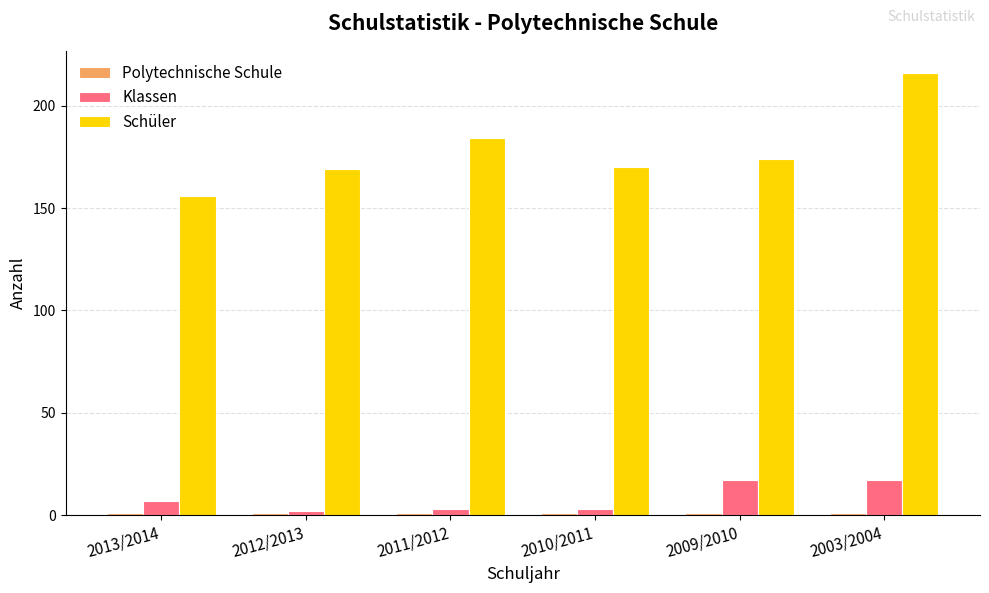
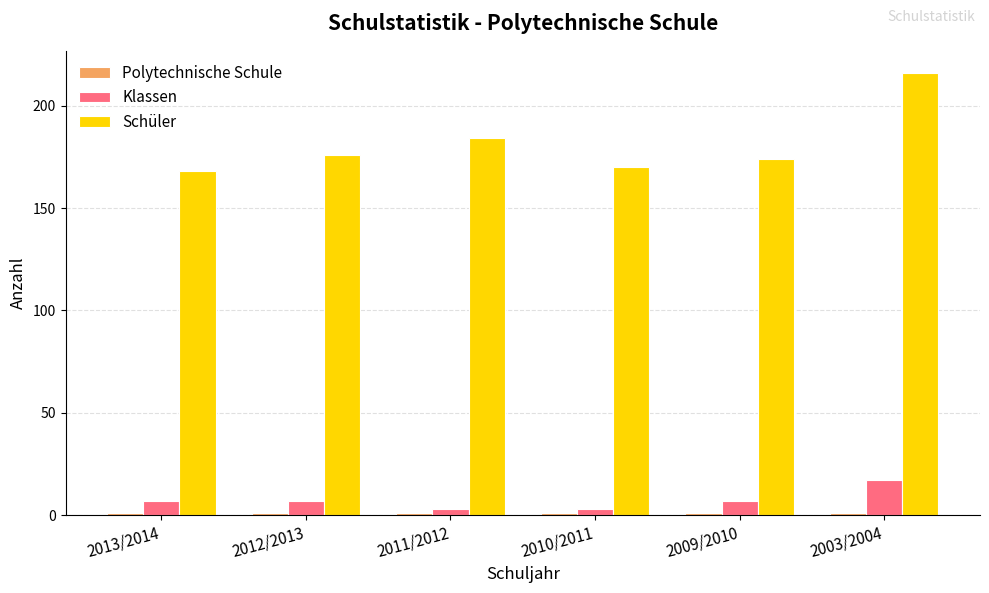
Schüler, 2013/2014: 156 -> 168
Klassen, 2012/2013: 2 -> 7
Schüler, 2012/2013: 169 -> 176
Klassen, 2009/2010: 17 -> 7
